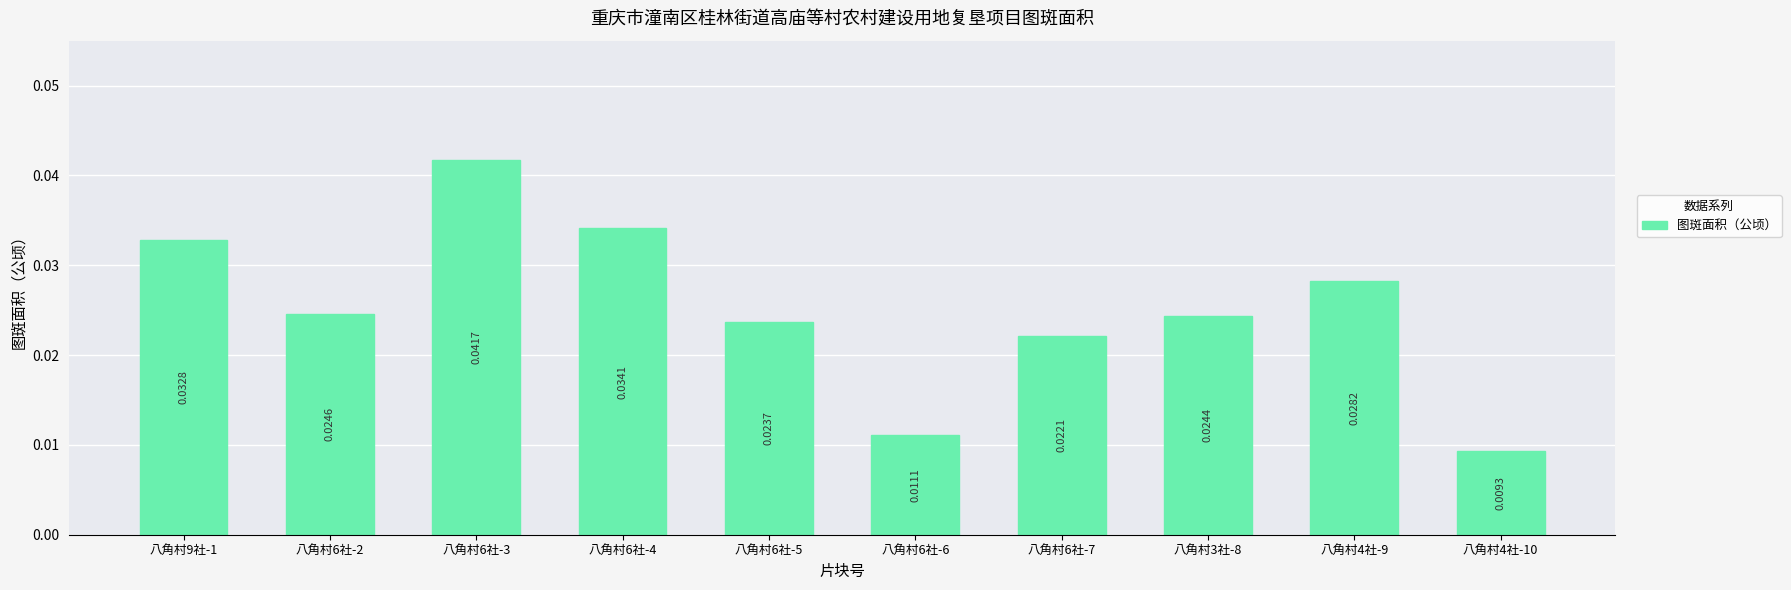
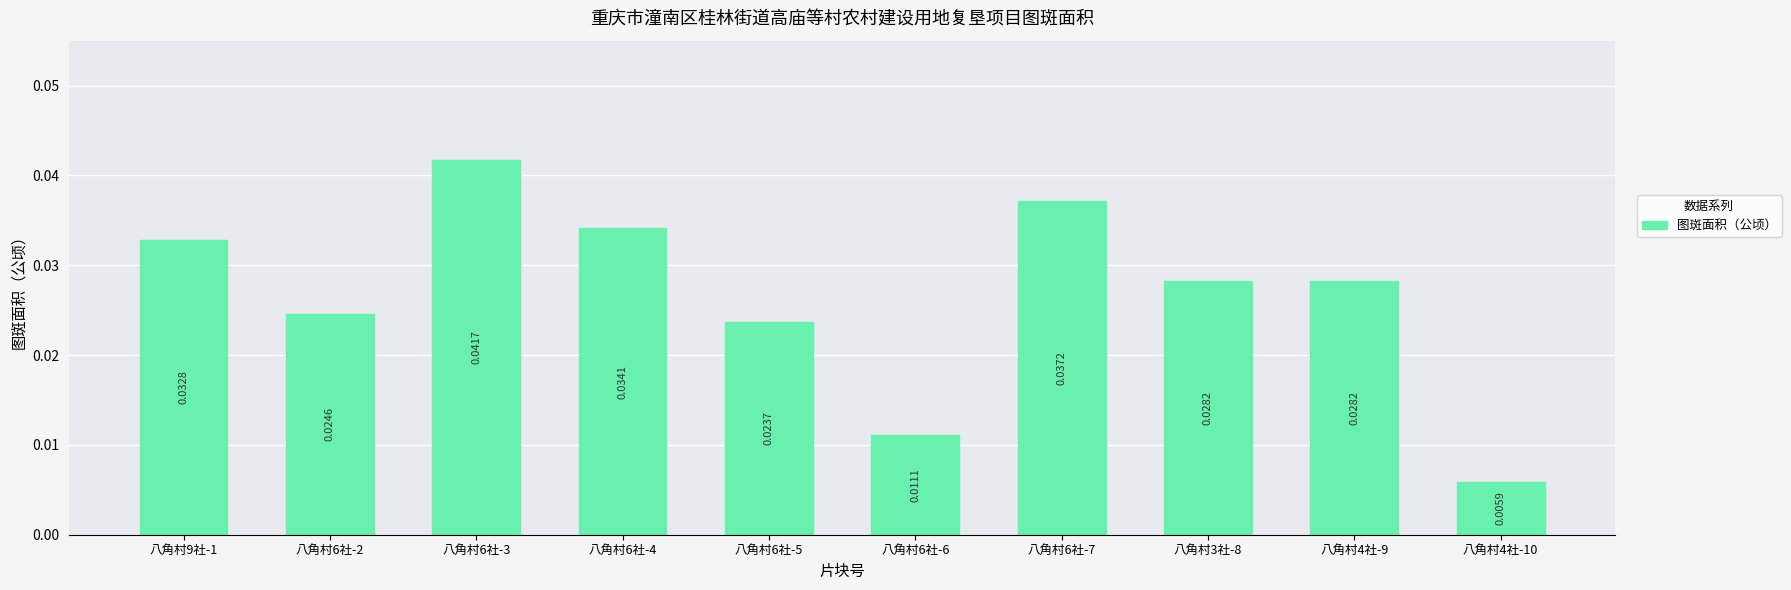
八角村6社-7: 0.0221 -> 0.0372
八角村3社-8: 0.0244 -> 0.0282
八角村4社-10: 0.0093 -> 0.0059
